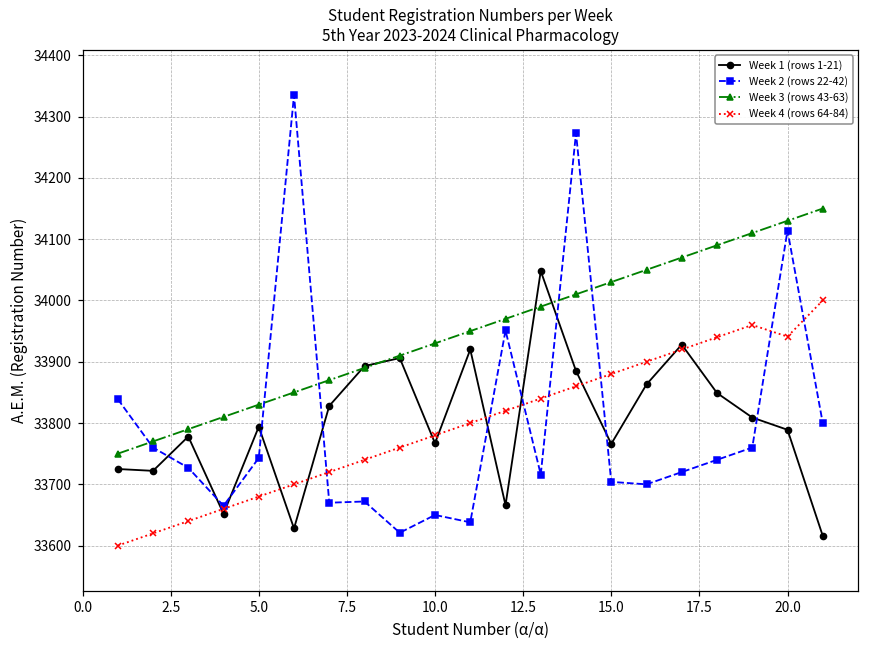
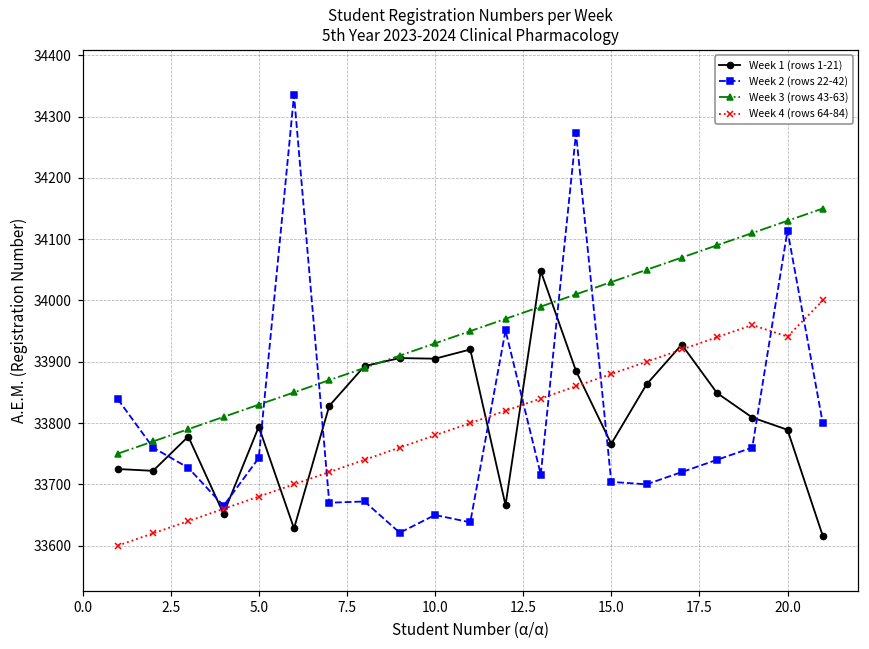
Week 1 (rows 1-21), 10.0: 33770 -> 33910
